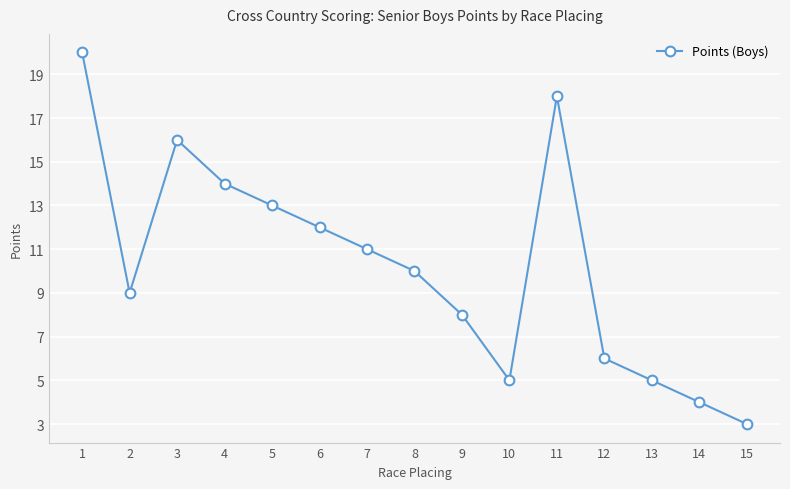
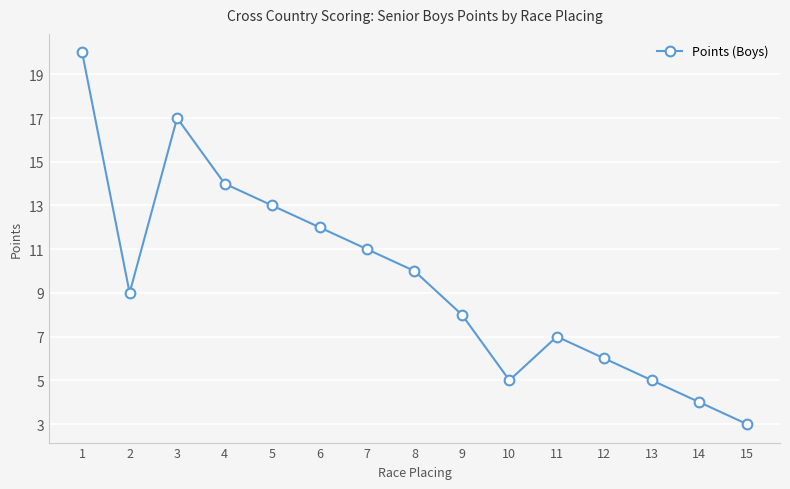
3: 16 -> 17
11: 18 -> 7
